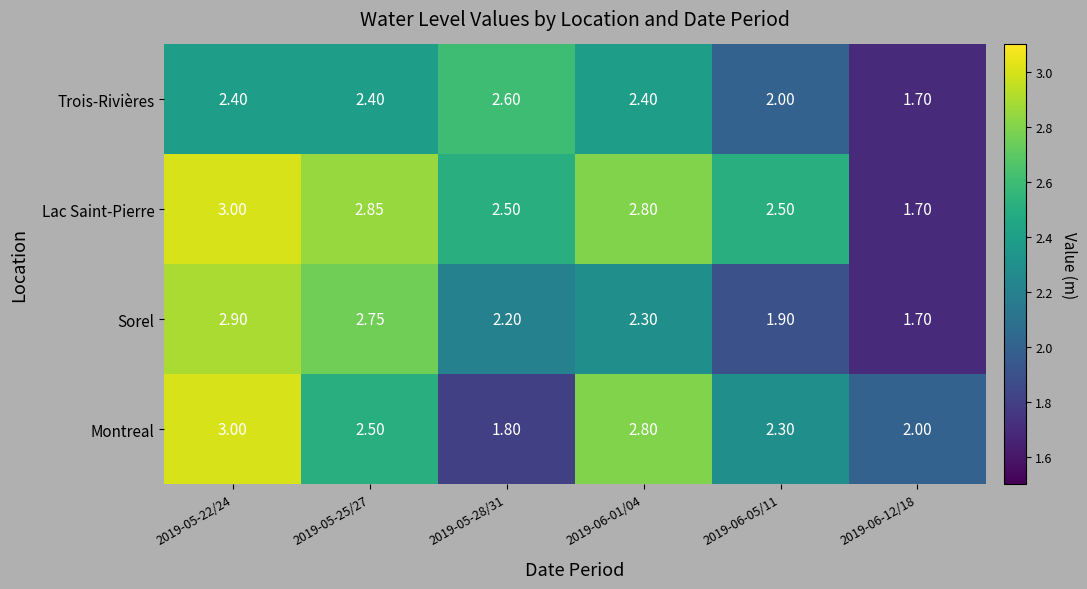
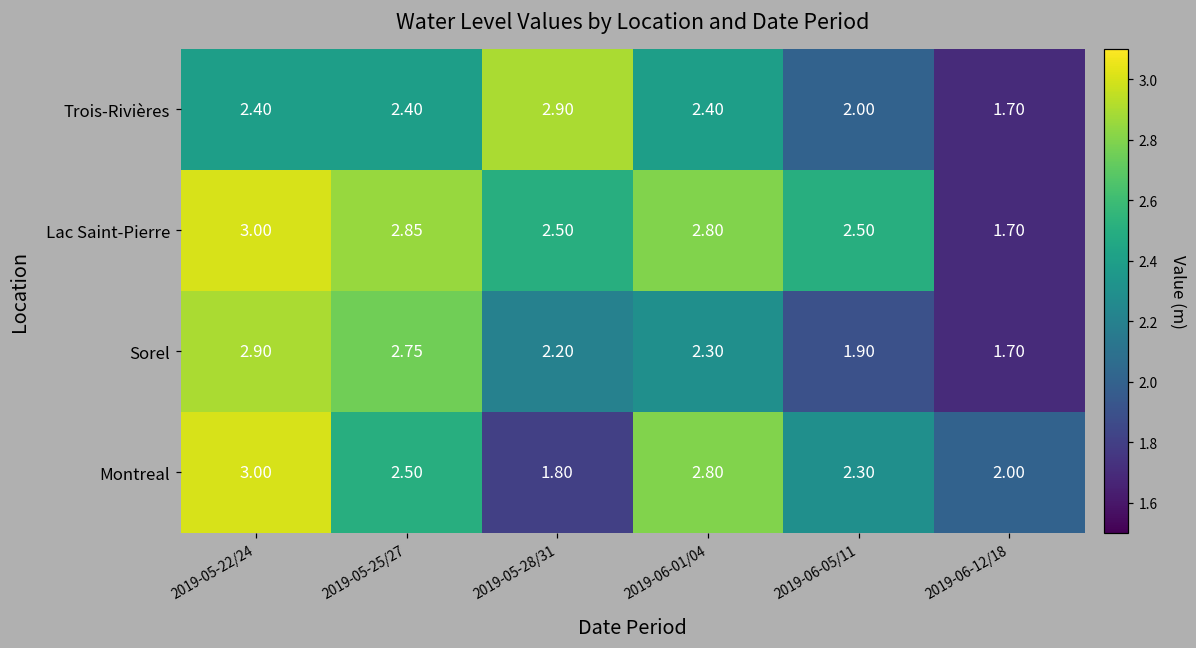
Trois-Rivières, 2019-05-28/31: 2.60 -> 2.90
